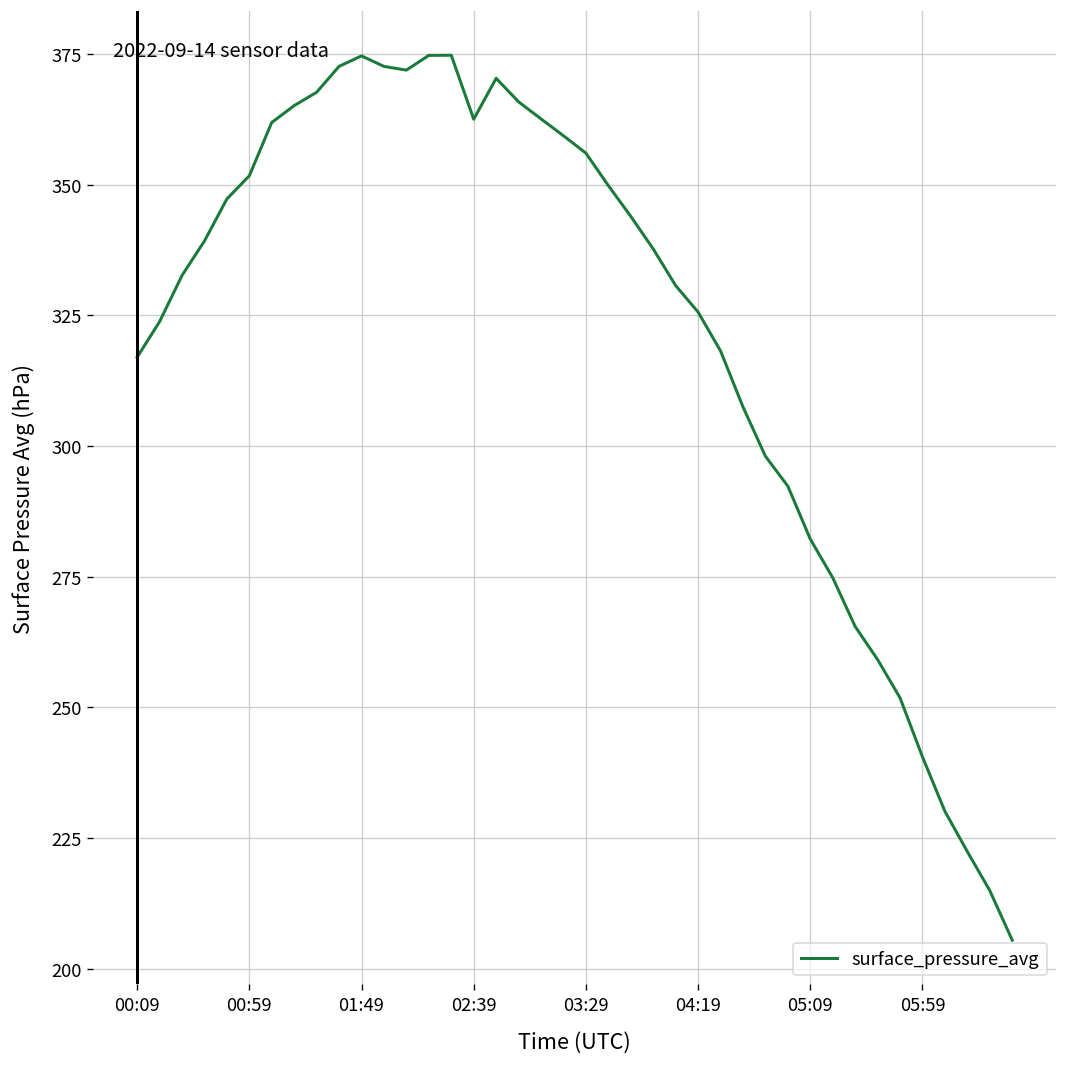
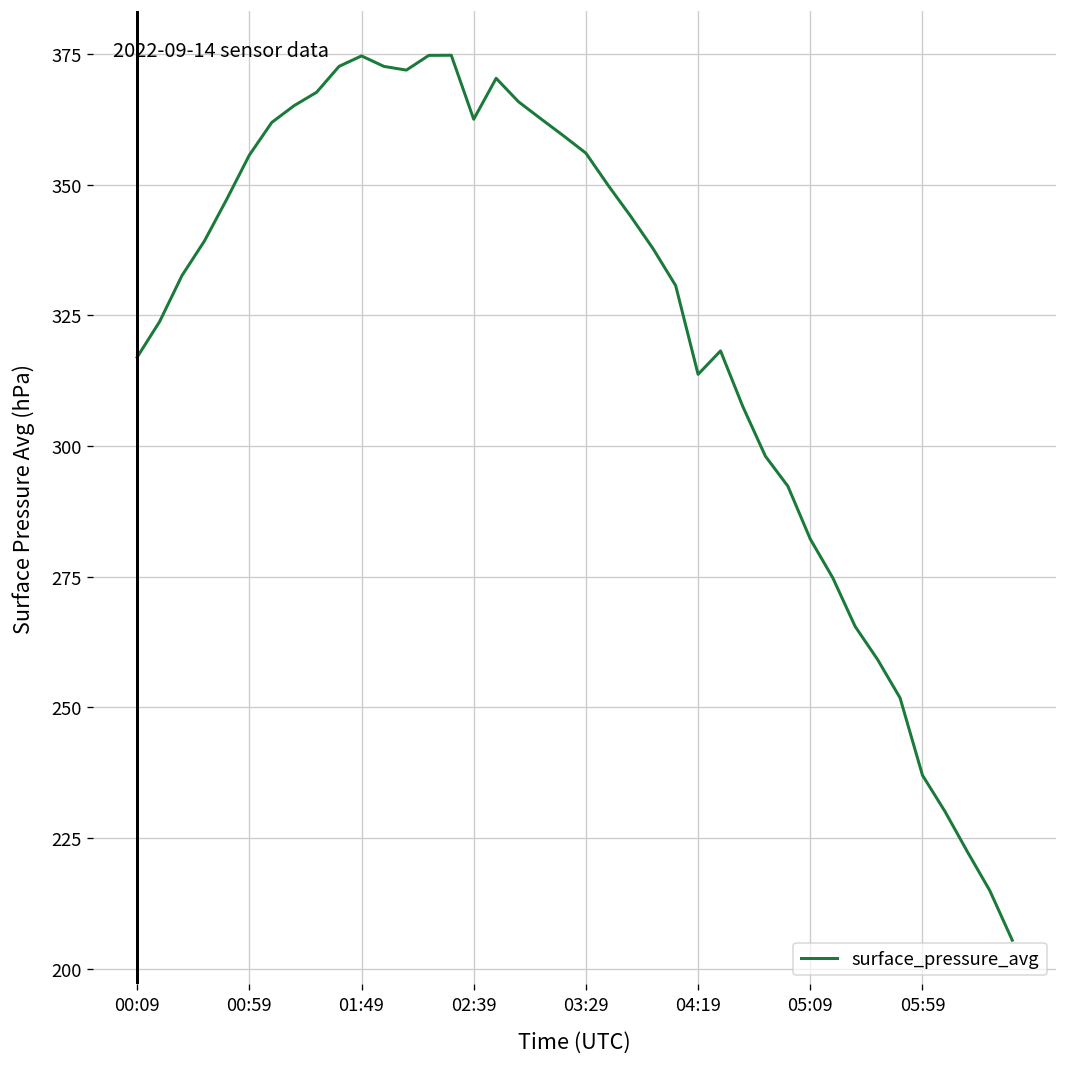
00:59: 352 -> 356
04:19: 326 -> 314
05:59: 241 -> 237
